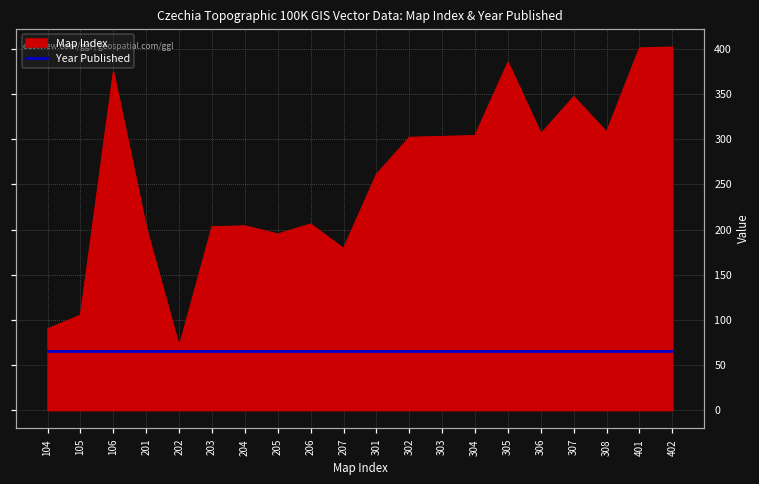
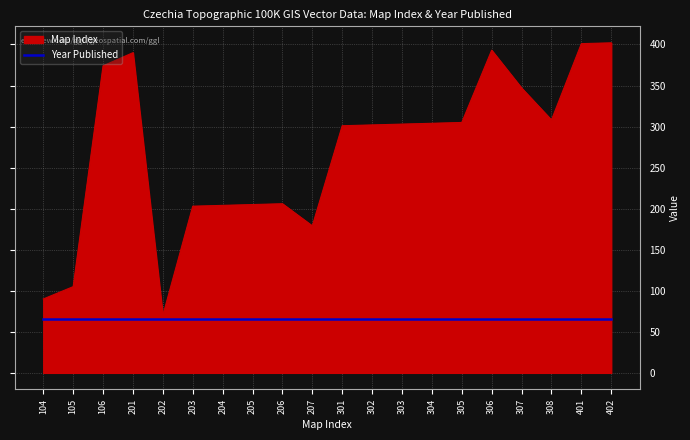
Map Index, 201: 200 -> 390
Map Index, 205: 200 -> 210
Map Index, 301: 260 -> 300
Map Index, 305: 390 -> 310
Map Index, 306: 310 -> 390
